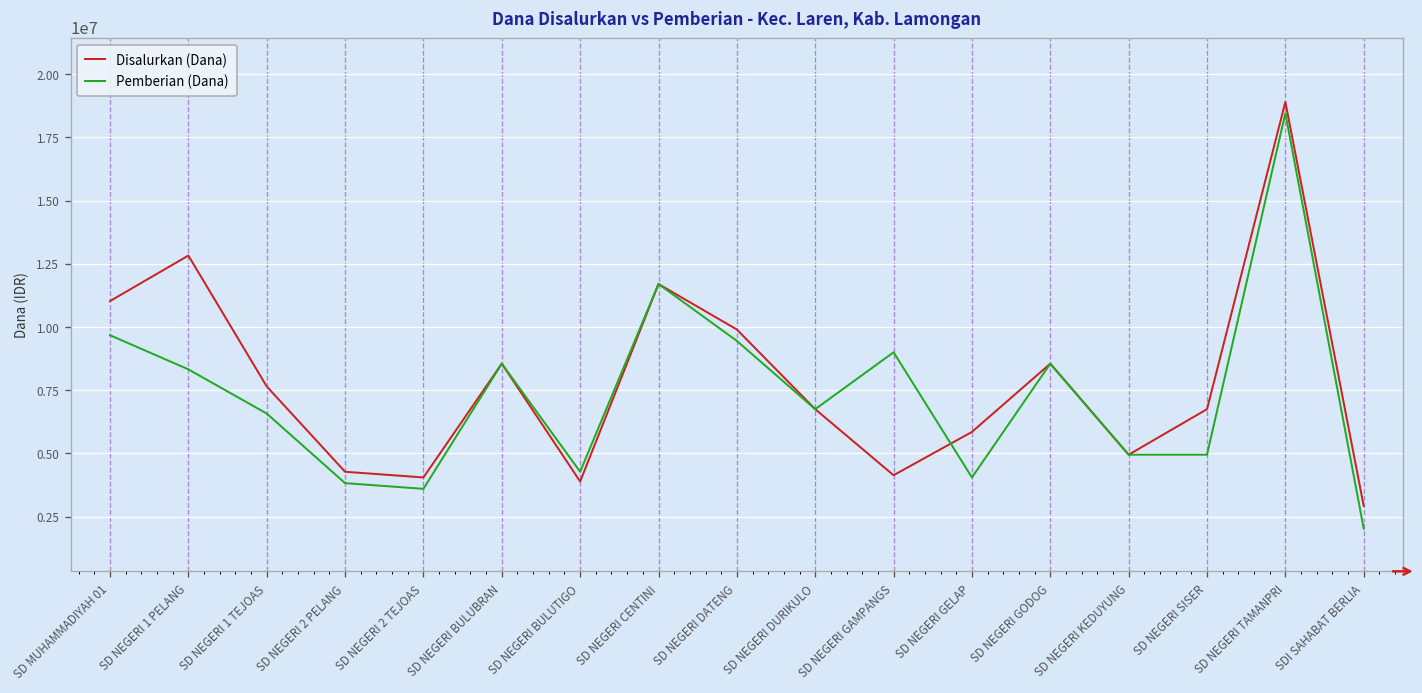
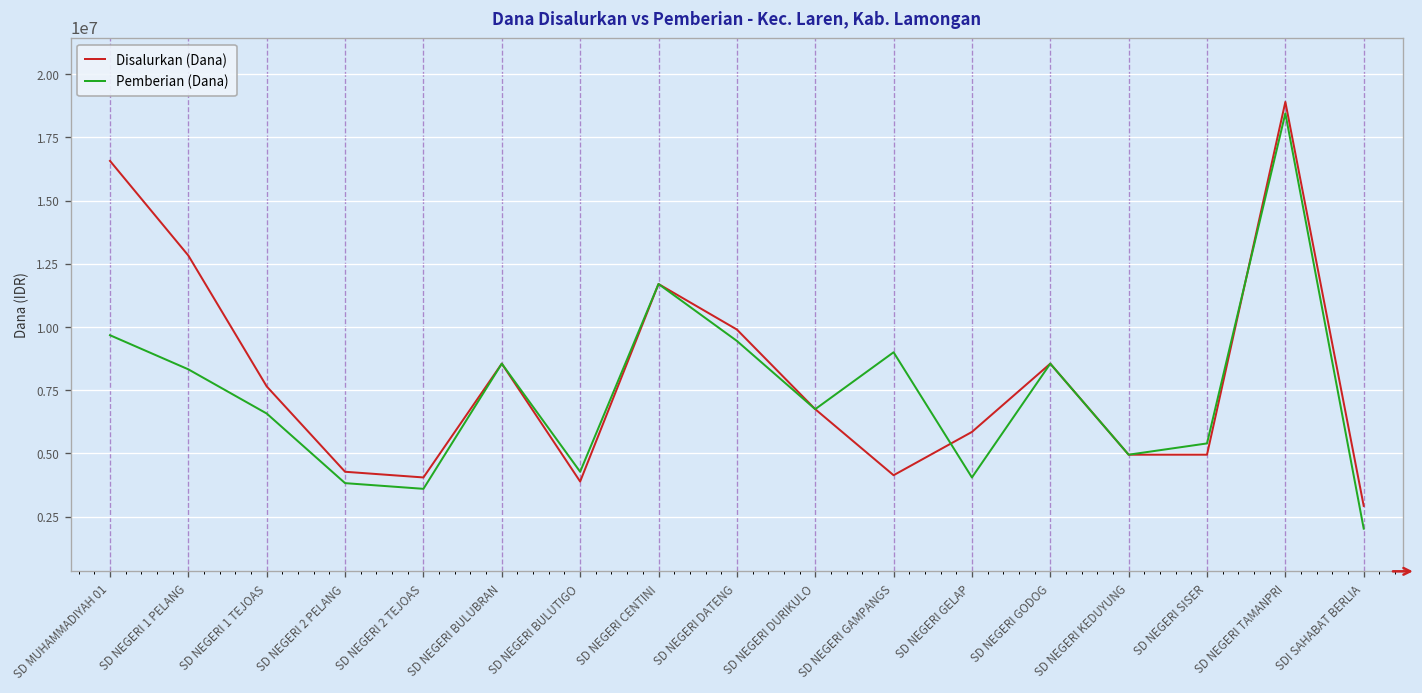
Disalurkan (Dana), SD MUHAMMADIYAH 01: 11000000 -> 16600000
Disalurkan (Dana), SD NEGERI SISER: 6700000 -> 5000000
Pemberian (Dana), SD NEGERI SISER: 5000000 -> 5400000
